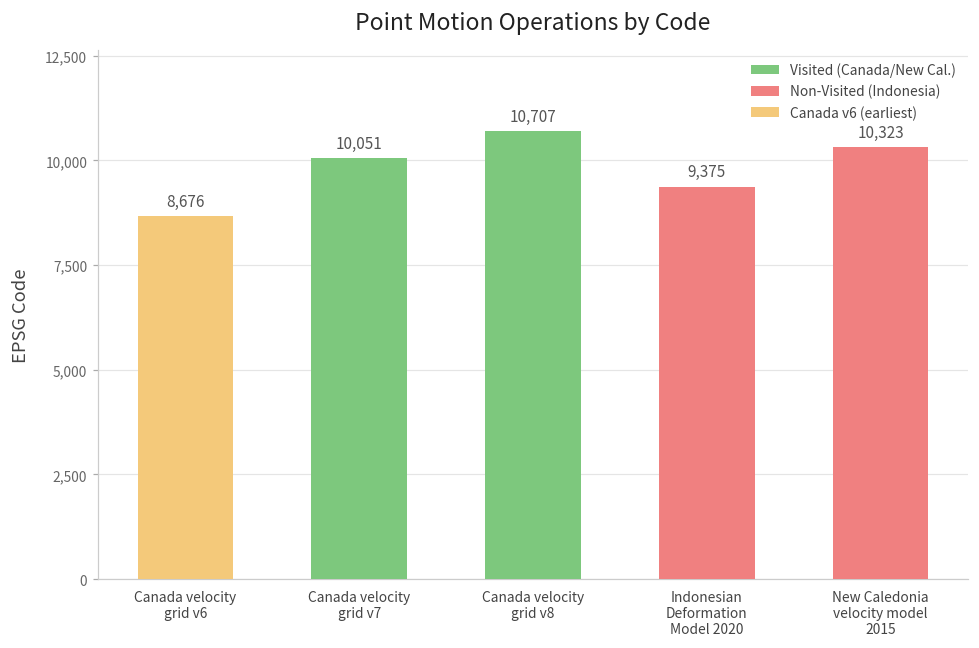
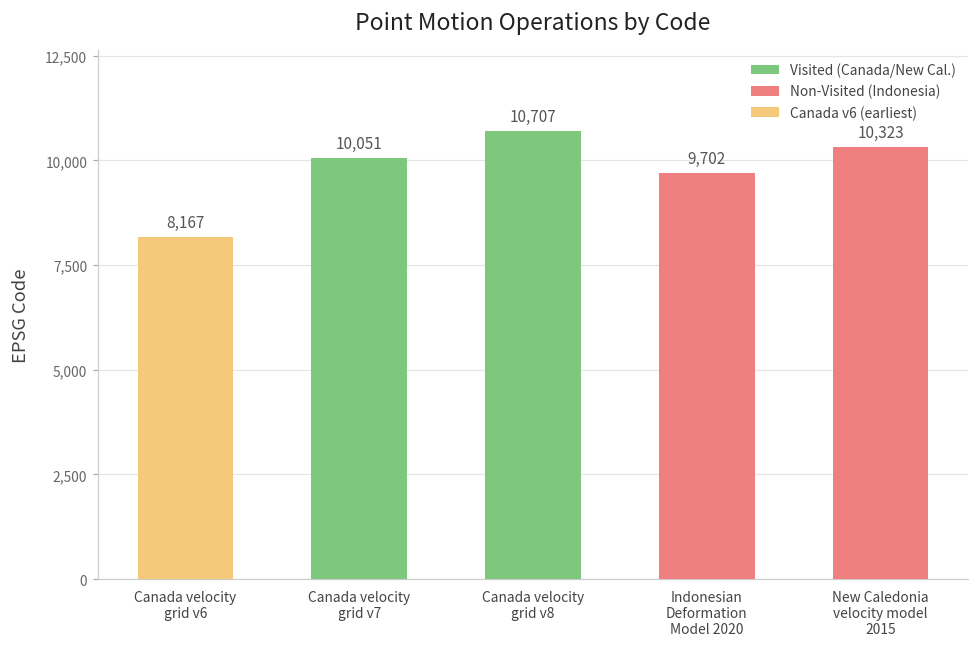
Canada velocity grid v6: 8,676 -> 8,167
Indonesian Deformation Model 2020: 9,375 -> 9,702
